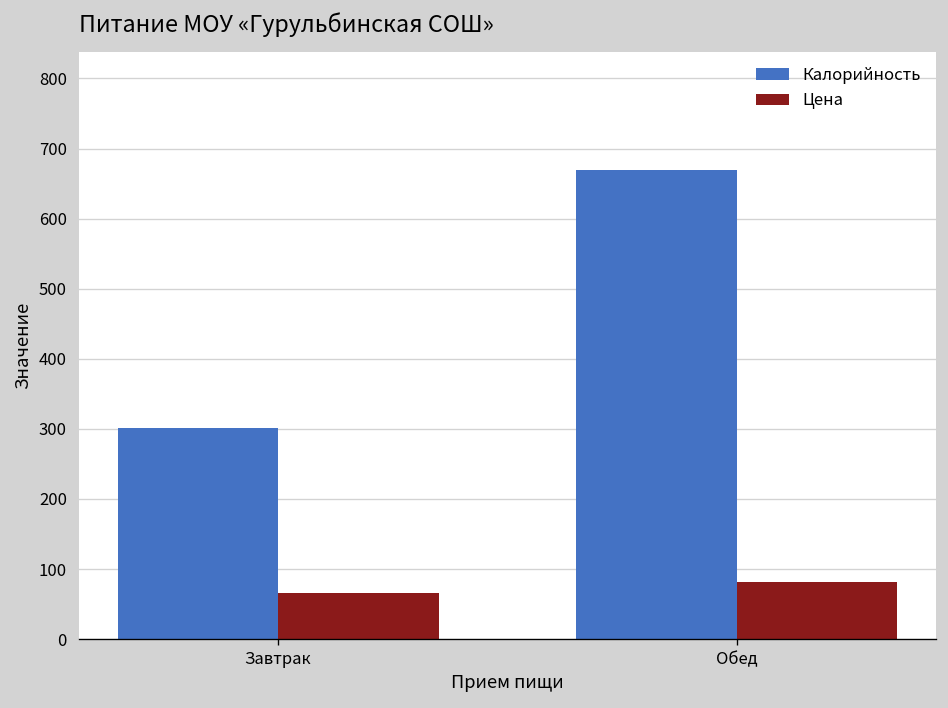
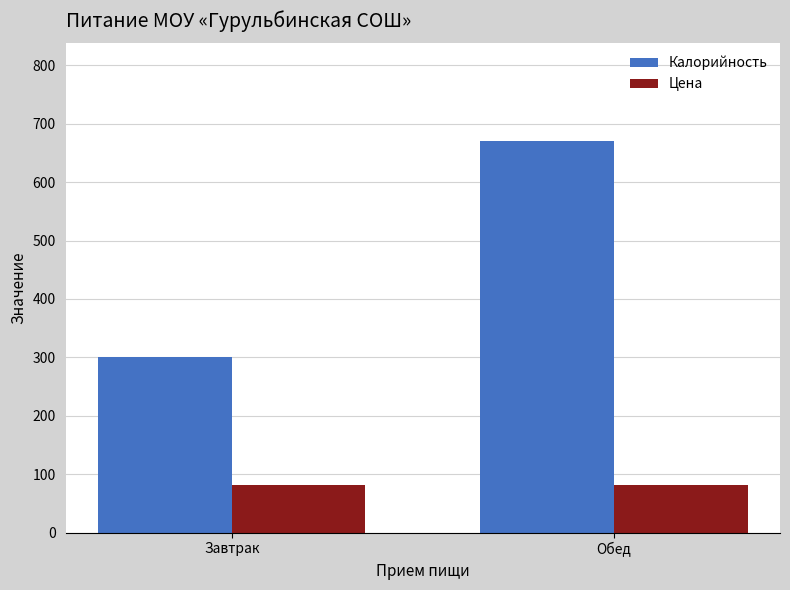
Цена, Завтрак: 70 -> 80
